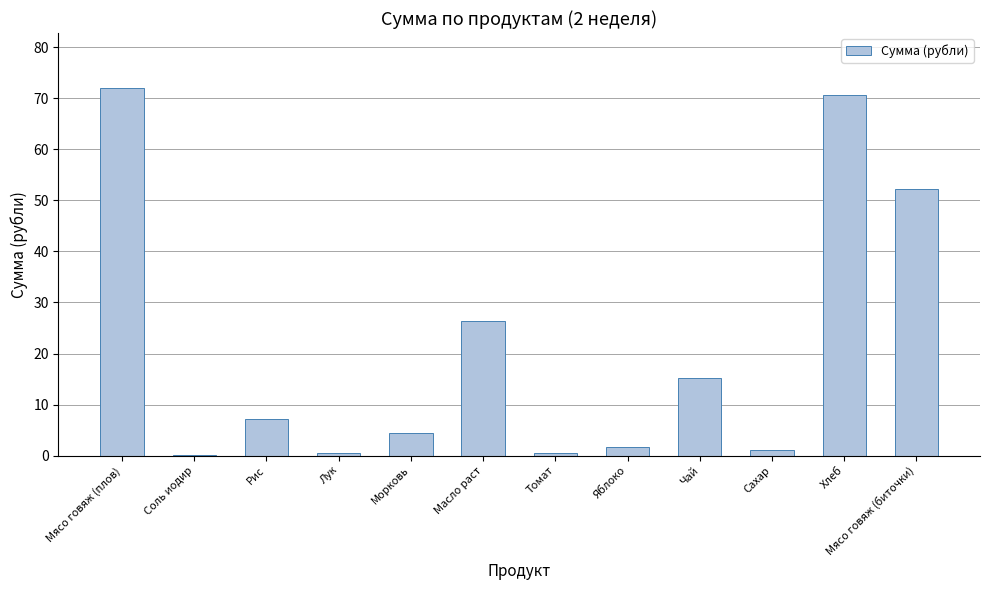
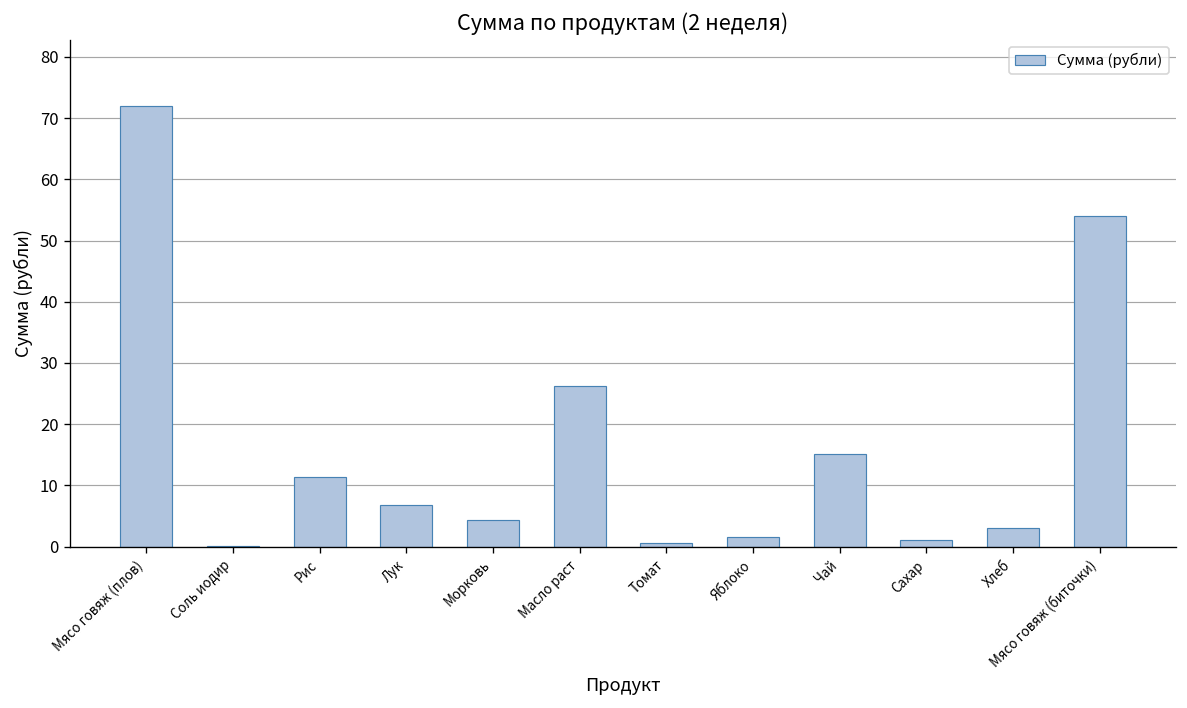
Рис: 7 -> 11
Лук: 0 -> 7
Хлеб: 71 -> 3
Мясо говяж (биточки): 52 -> 54
